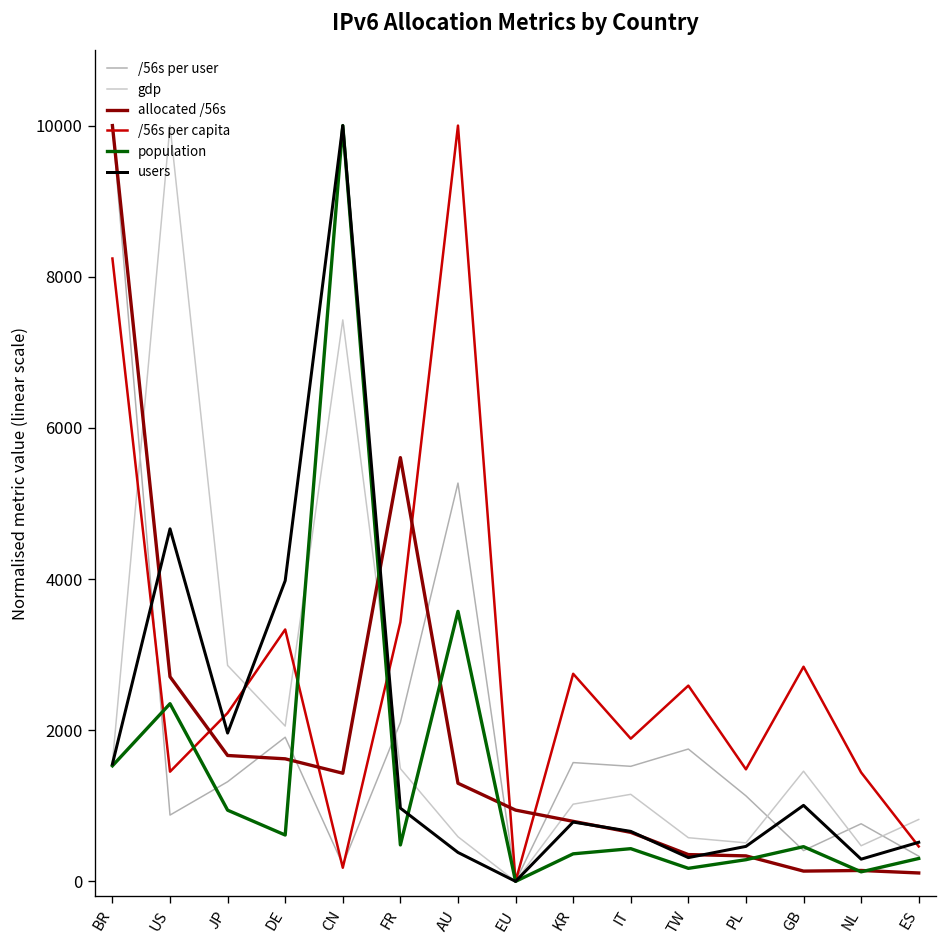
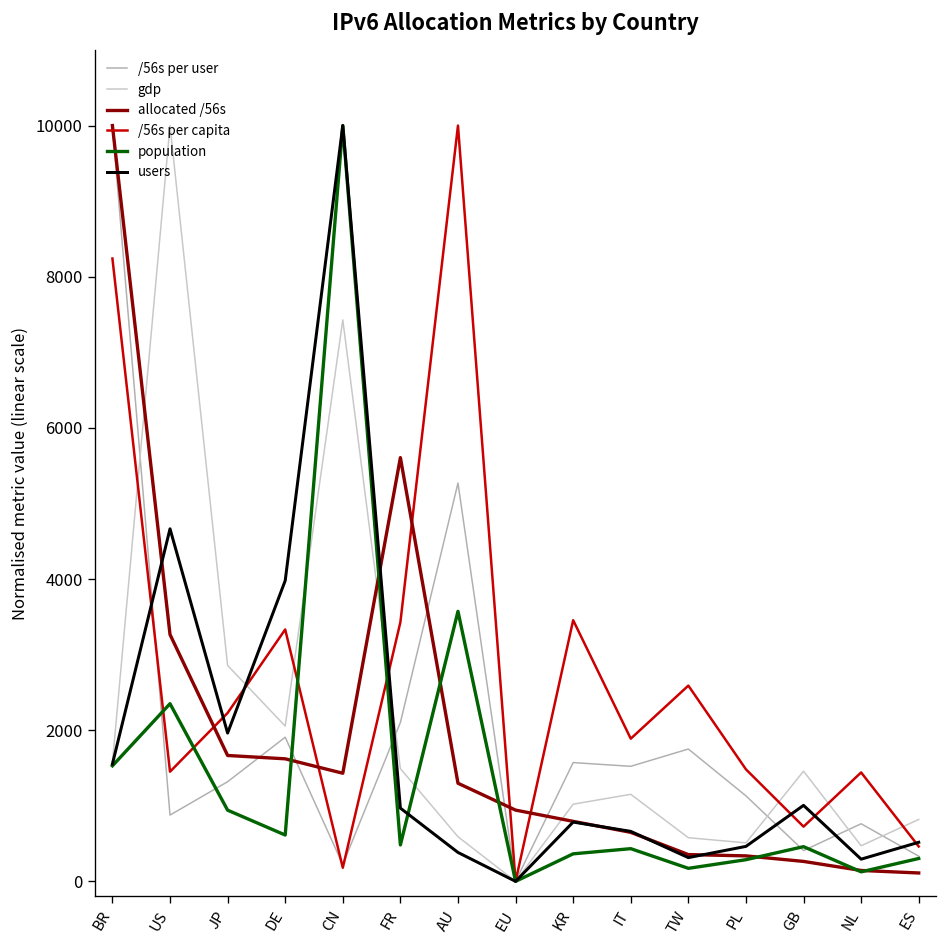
allocated /56s, US: 2700 -> 3300
/56s per capita, KR: 2700 -> 3500
allocated /56s, GB: 100 -> 300
/56s per capita, GB: 2800 -> 700
